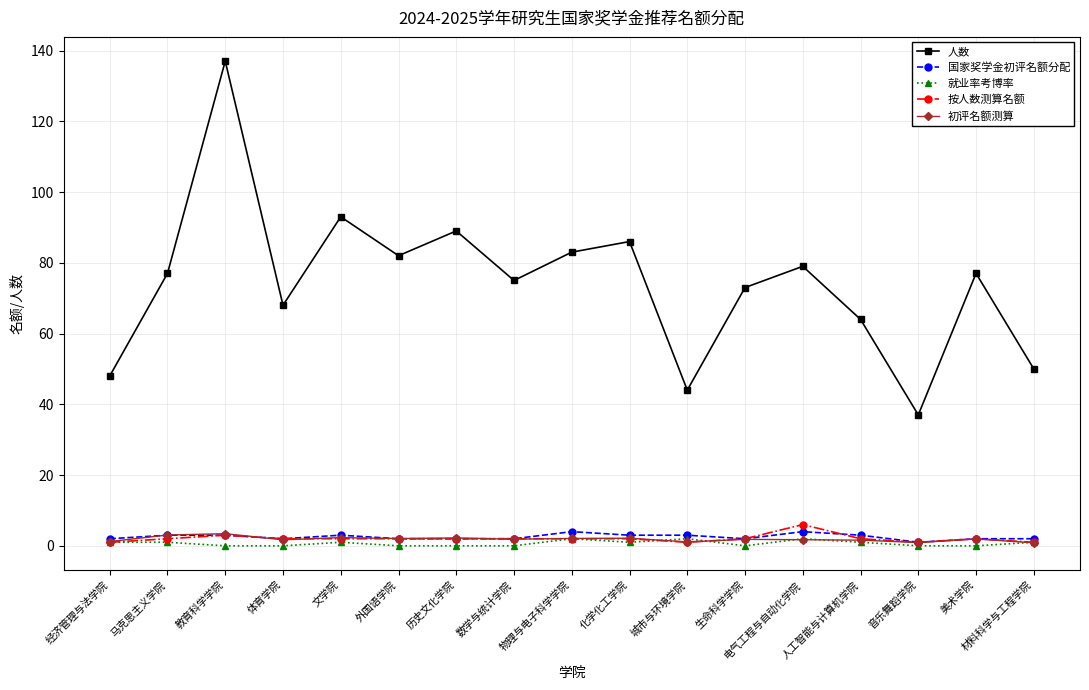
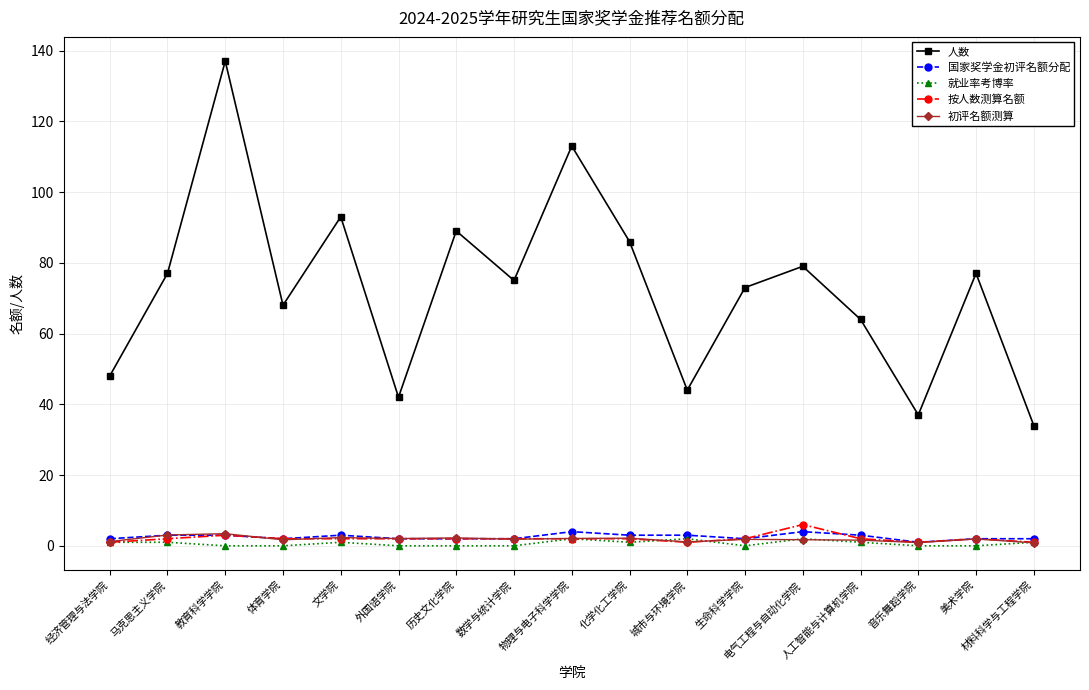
人数, 外国语学院: 82 -> 42
人数, 物理与电子科学学院: 83 -> 113
人数, 材料科学与工程学院: 50 -> 34
